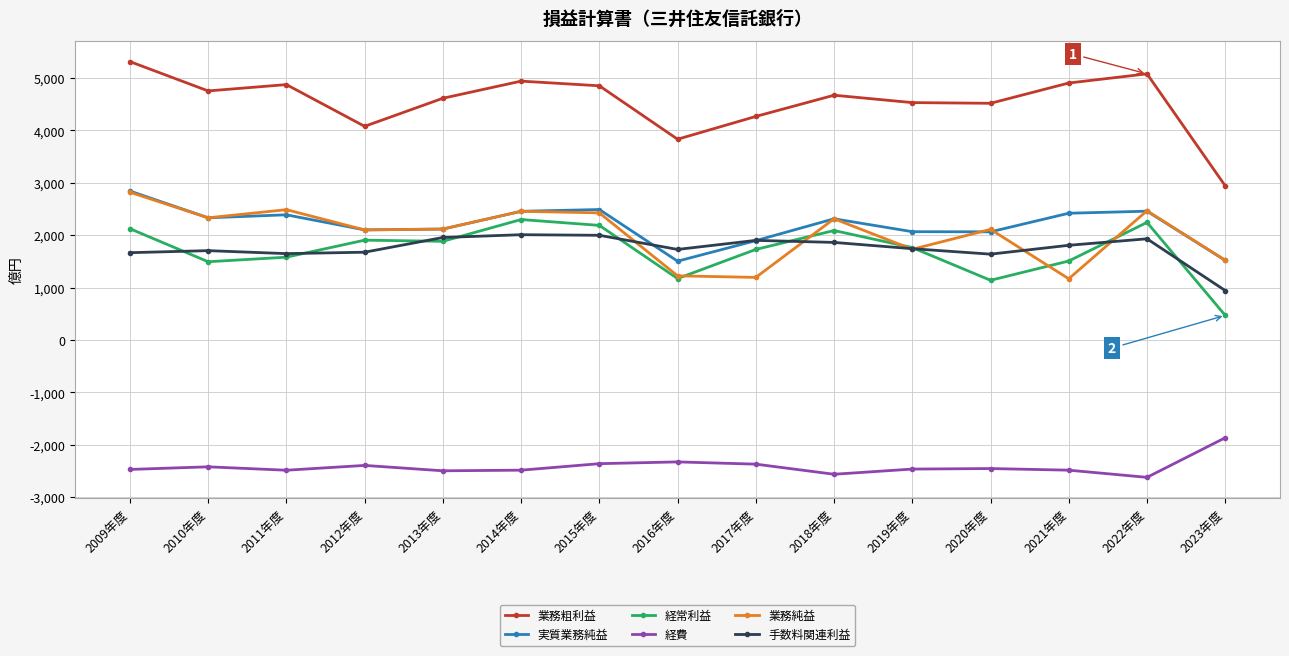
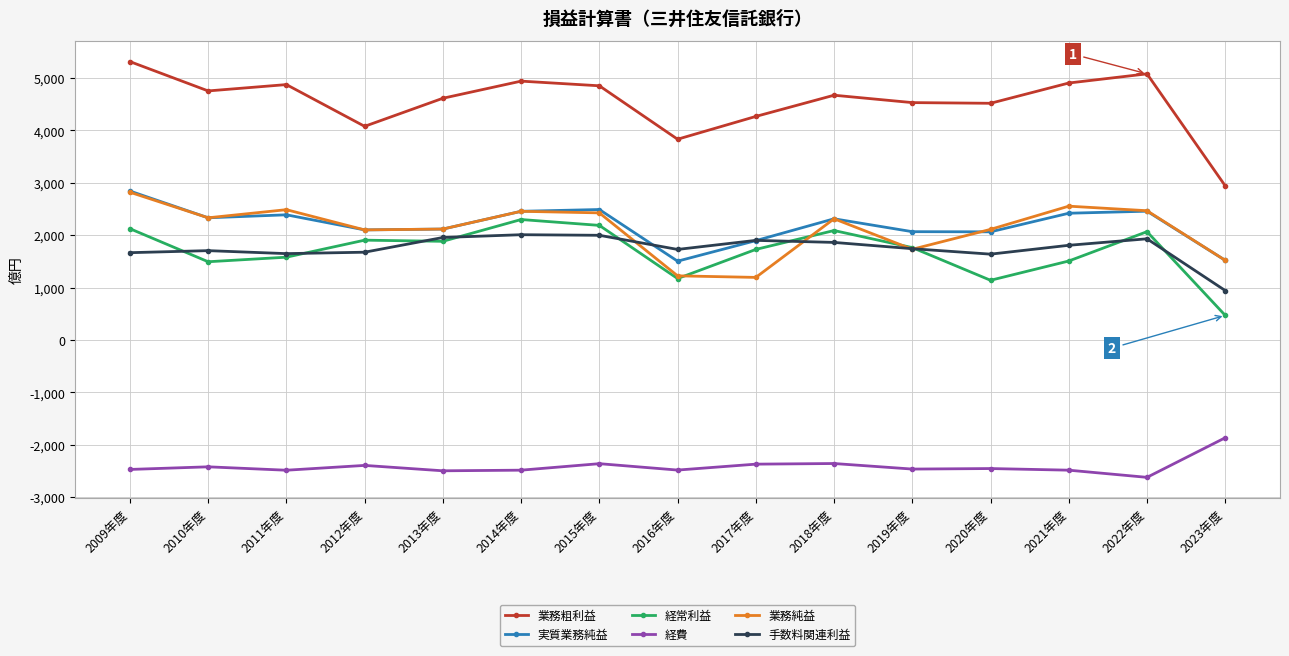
経費, 2016年度: -2,300 -> -2,500
経費, 2018年度: -2,600 -> -2,400
業務純益, 2021年度: 1,200 -> 2,600
経常利益, 2022年度: 2,200 -> 2,100
